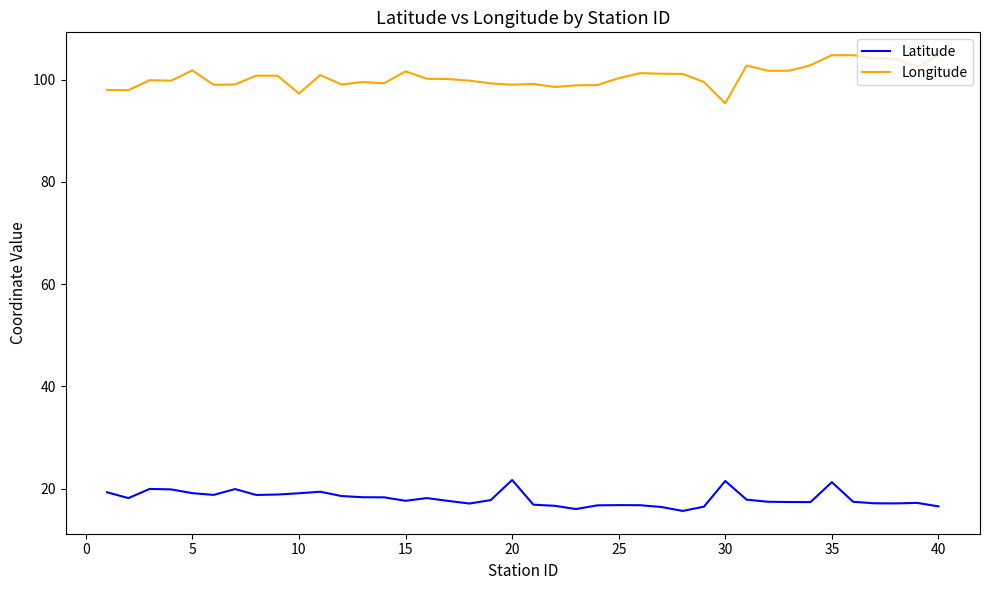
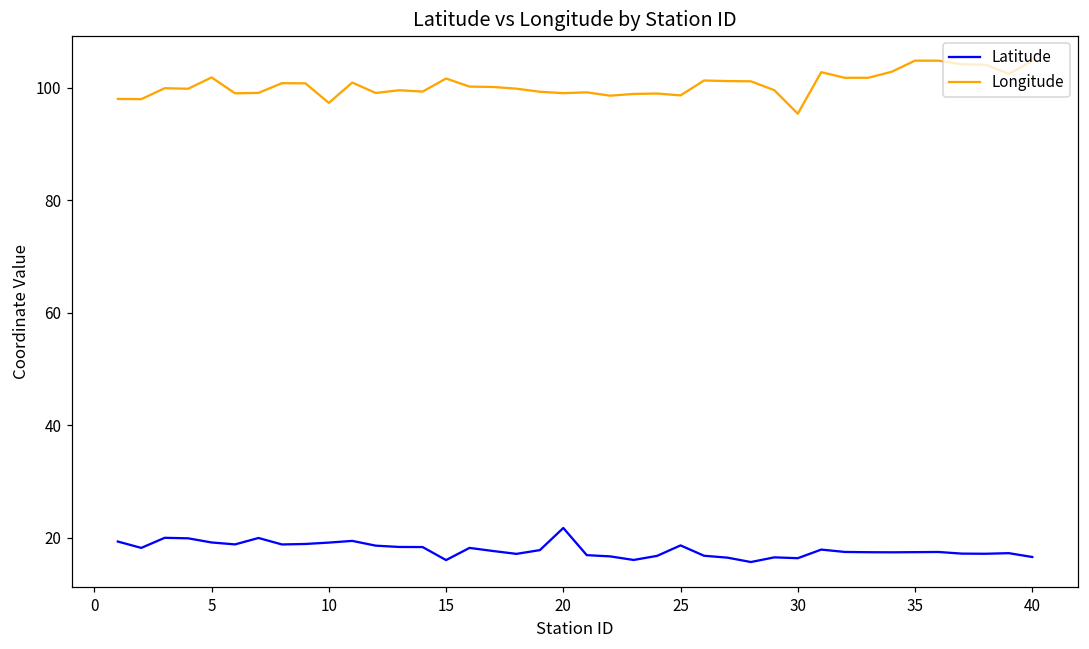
Latitude, 15: 18 -> 16
Latitude, 25: 17 -> 19
Longitude, 25: 100 -> 99
Latitude, 30: 22 -> 16
Latitude, 35: 21 -> 17
